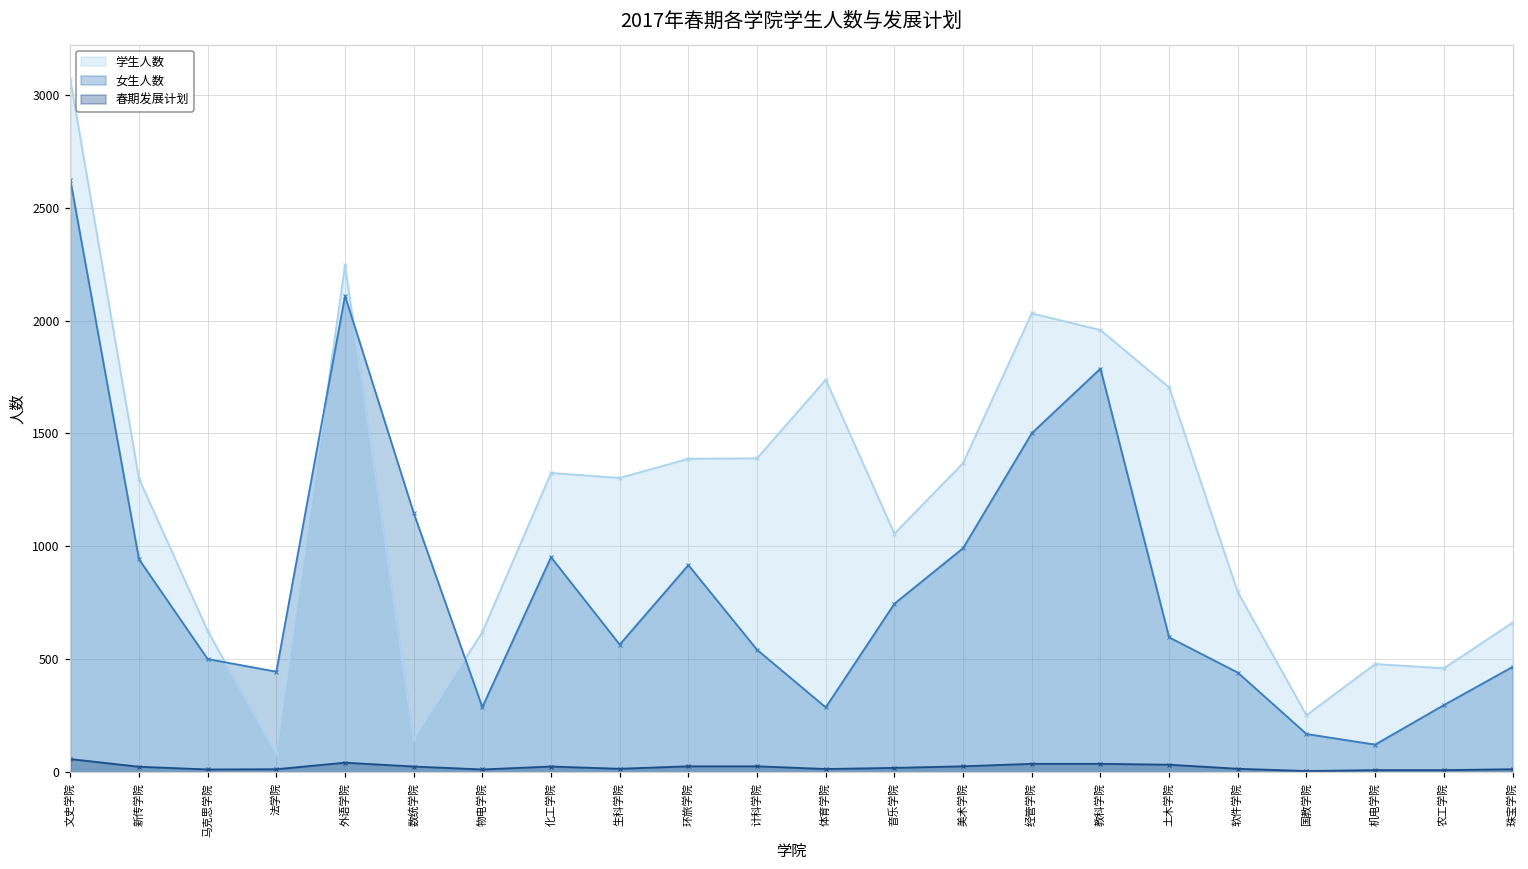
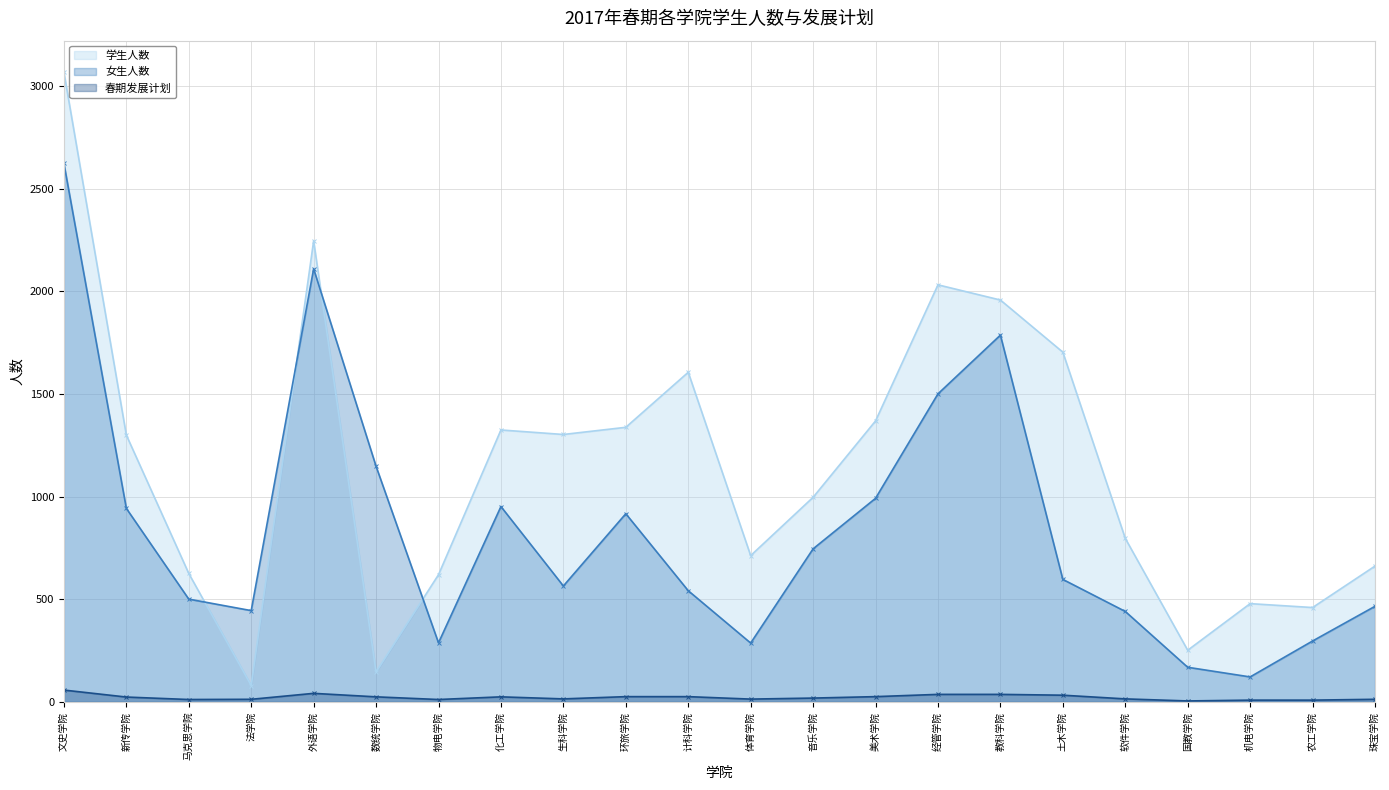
学生人数, 环旅学院: 1390 -> 1340
学生人数, 计科学院: 1390 -> 1610
学生人数, 体育学院: 1740 -> 710
学生人数, 音乐学院: 1060 -> 1000
